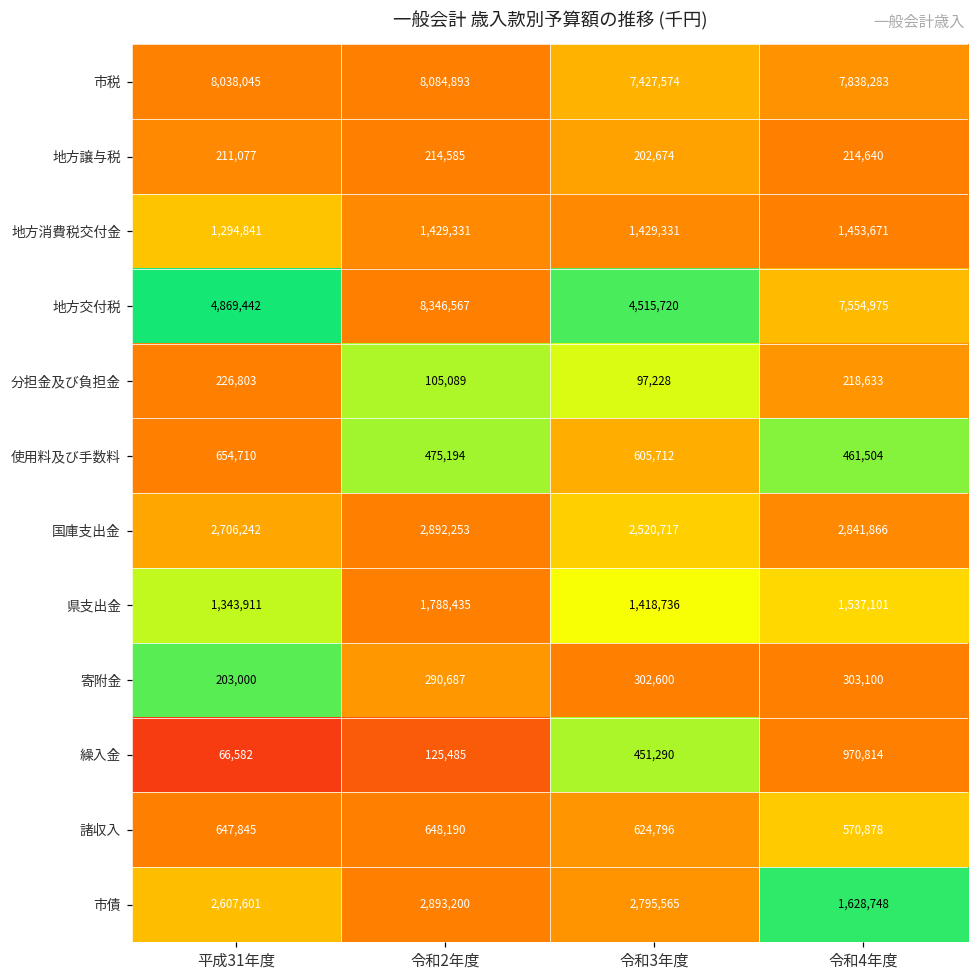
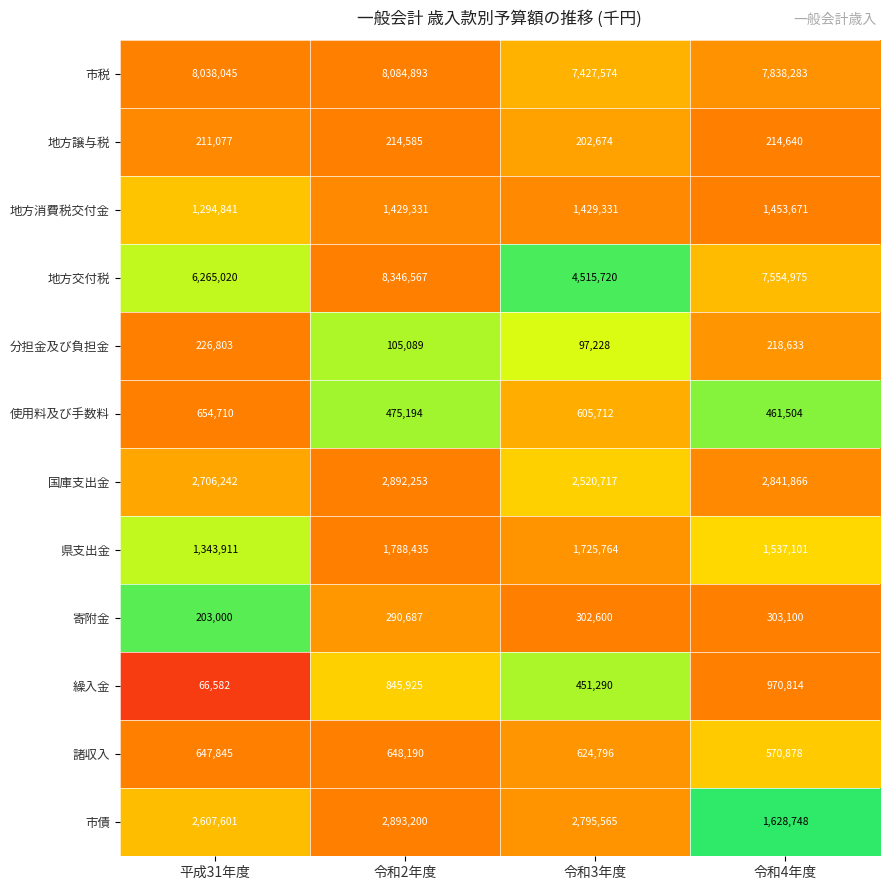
地方交付税, 平成31年度: 4,869,442 -> 6,265,020
県支出金, 令和3年度: 1,418,736 -> 1,725,764
繰入金, 令和2年度: 125,485 -> 845,925
